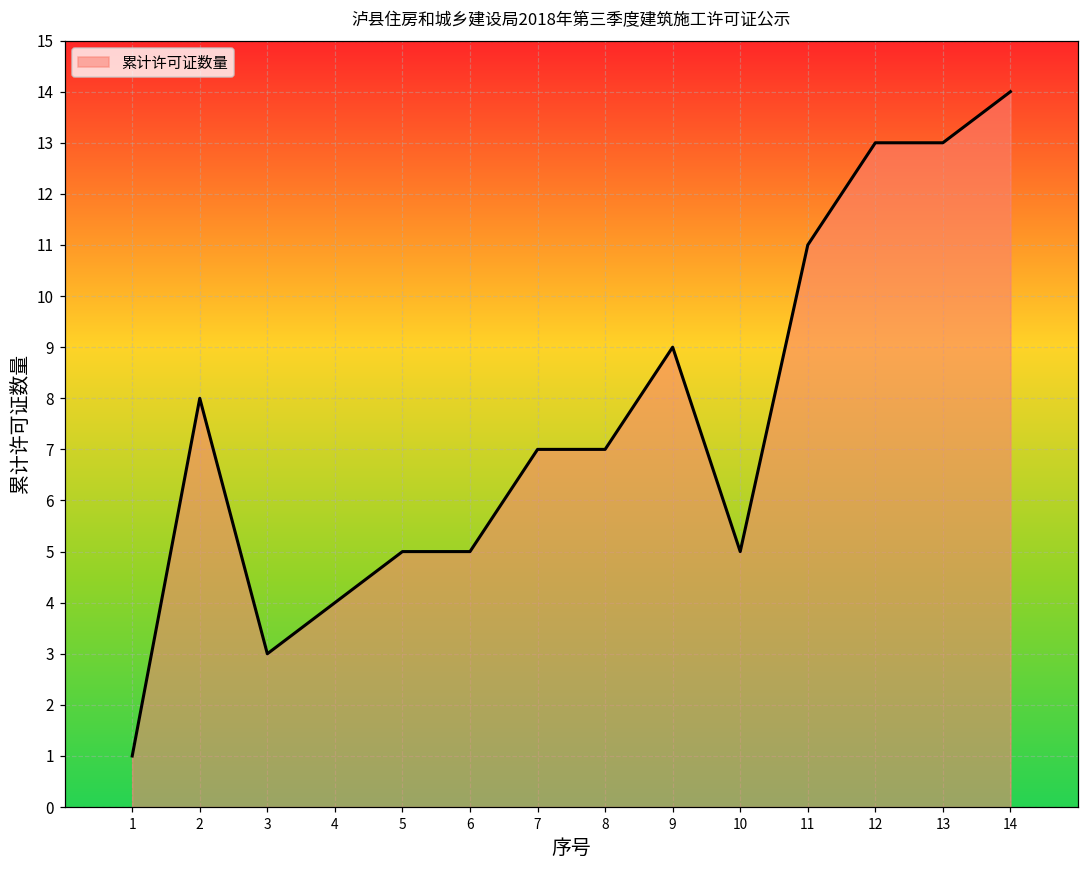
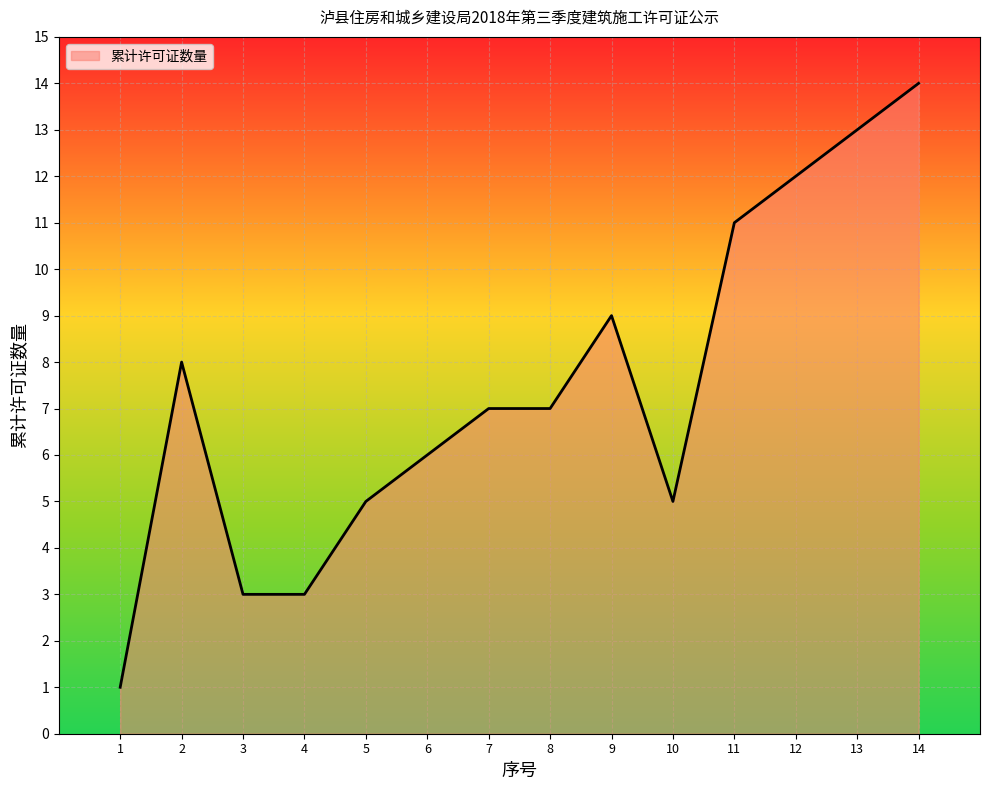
4: 4 -> 3
6: 5 -> 6
12: 13 -> 12
